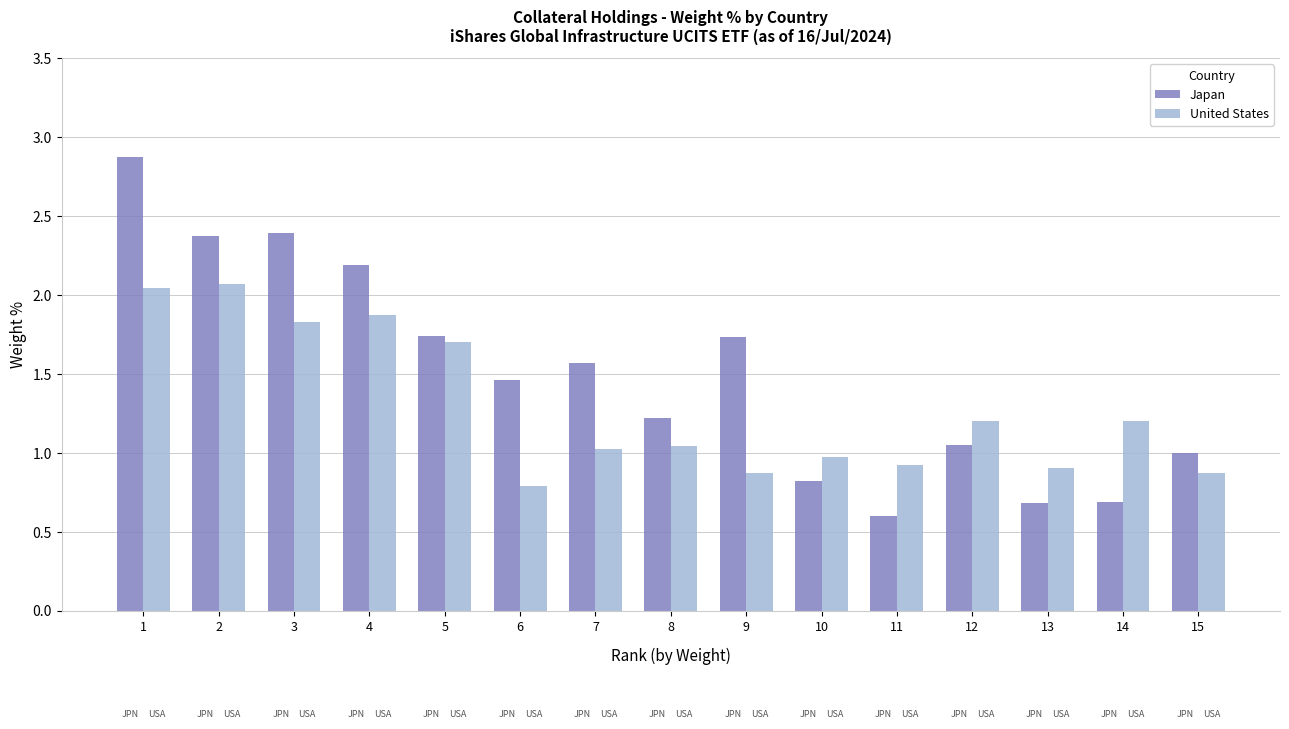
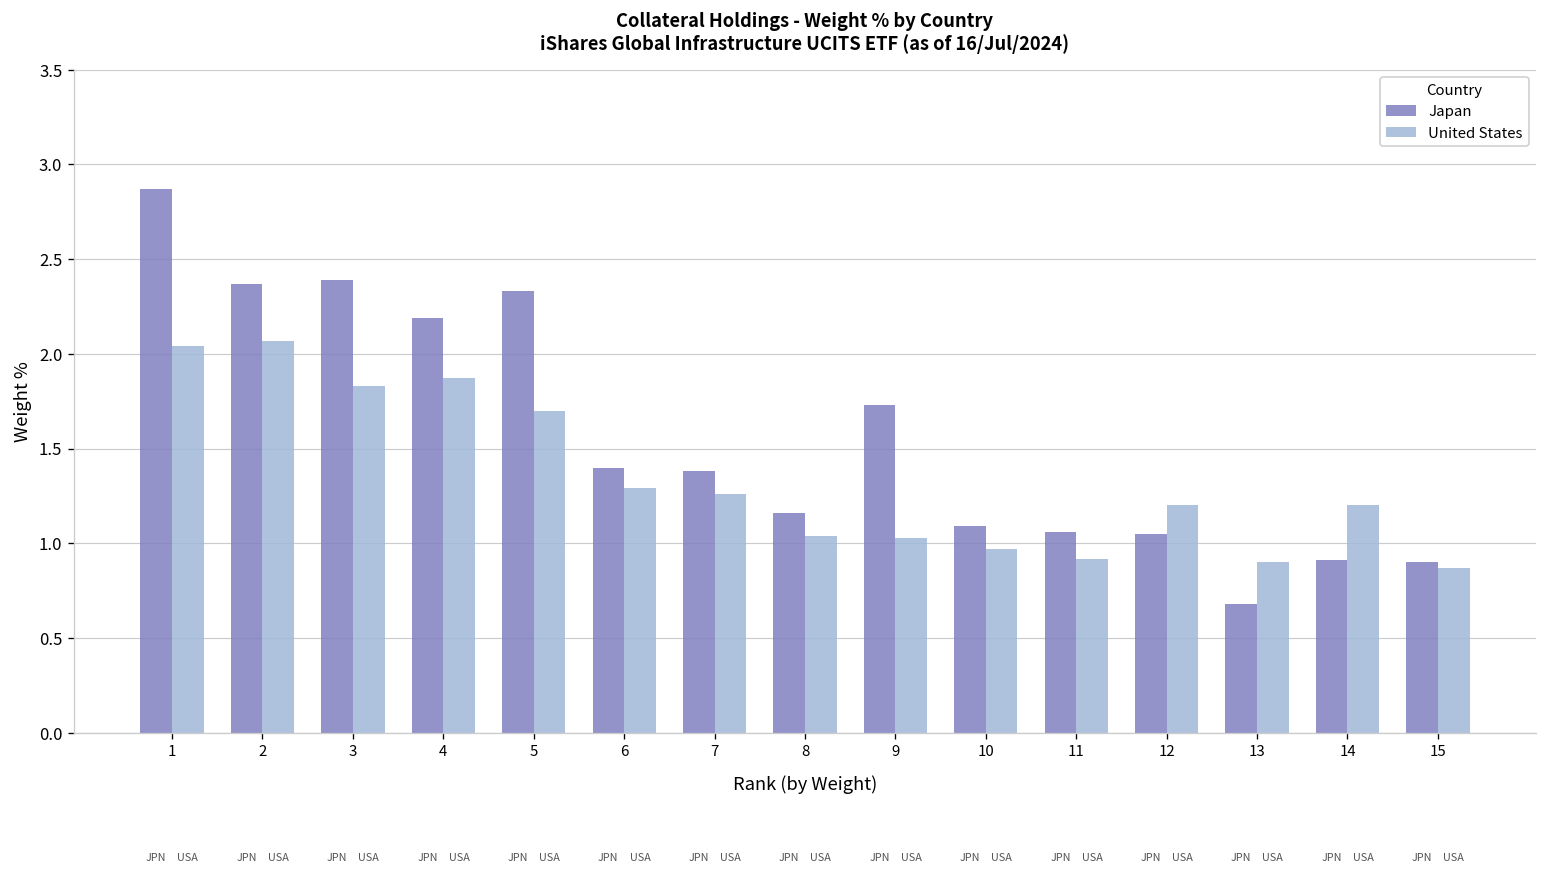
Japan, 5: 1.74 -> 2.33
Japan, 6: 1.46 -> 1.40
United States, 6: 0.79 -> 1.29
Japan, 7: 1.57 -> 1.38
United States, 7: 1.02 -> 1.26
Japan, 8: 1.22 -> 1.16
United States, 9: 0.87 -> 1.03
Japan, 10: 0.82 -> 1.09
Japan, 11: 0.60 -> 1.06
Japan, 14: 0.69 -> 0.91
Japan, 15: 1.0 -> 0.9
